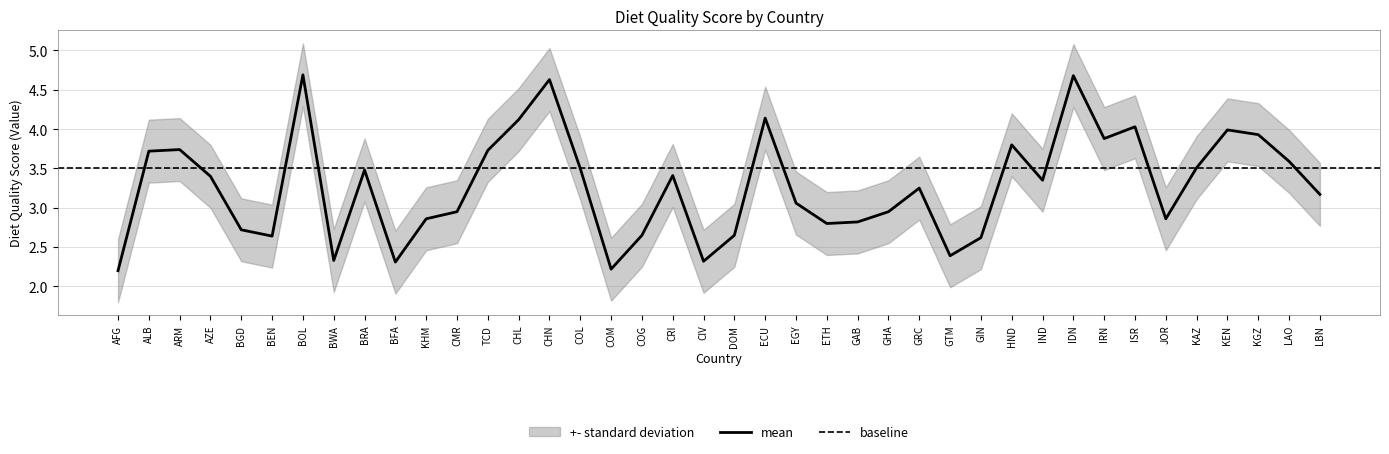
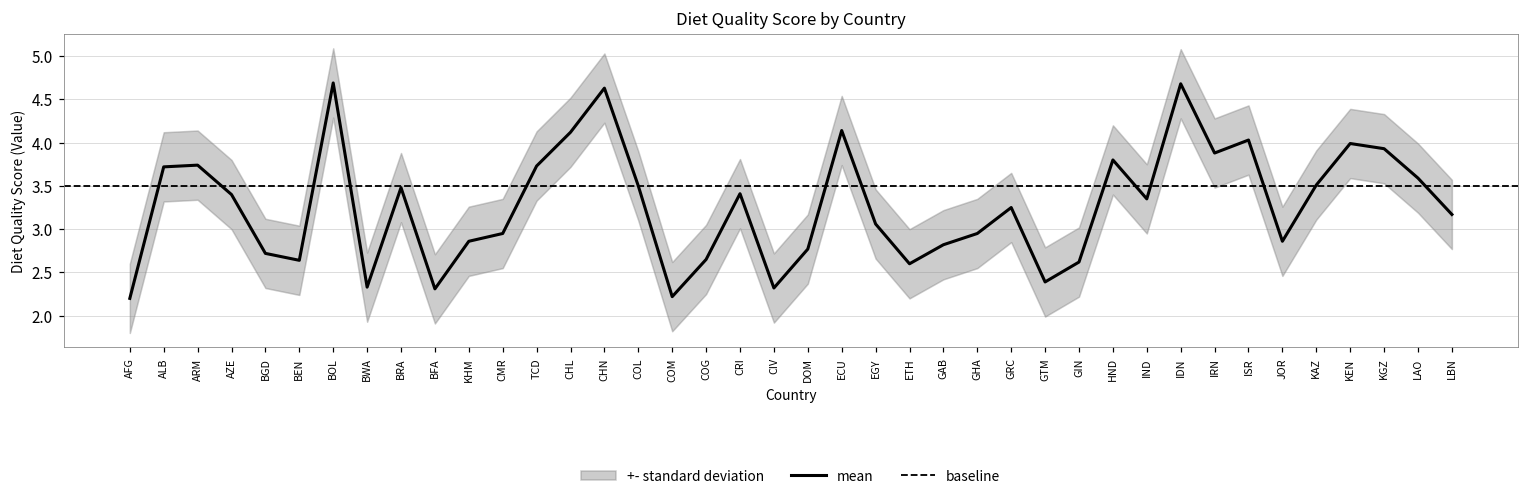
mean, DOM: 2.7 -> 2.8
mean, ETH: 2.8 -> 2.6
